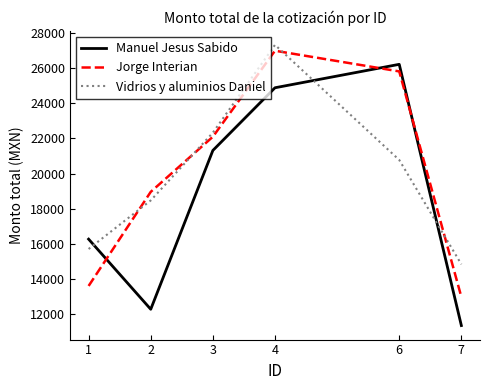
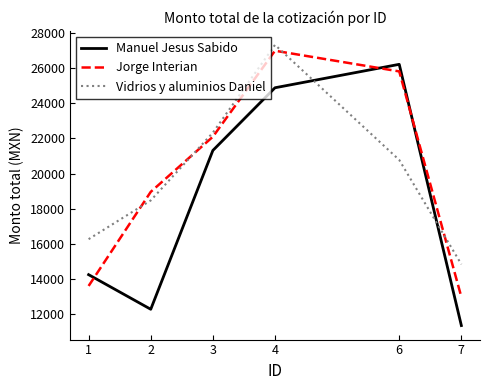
Manuel Jesus Sabido, 1: 16300 -> 14300
Vidrios y aluminios Daniel, 1: 15700 -> 16300
